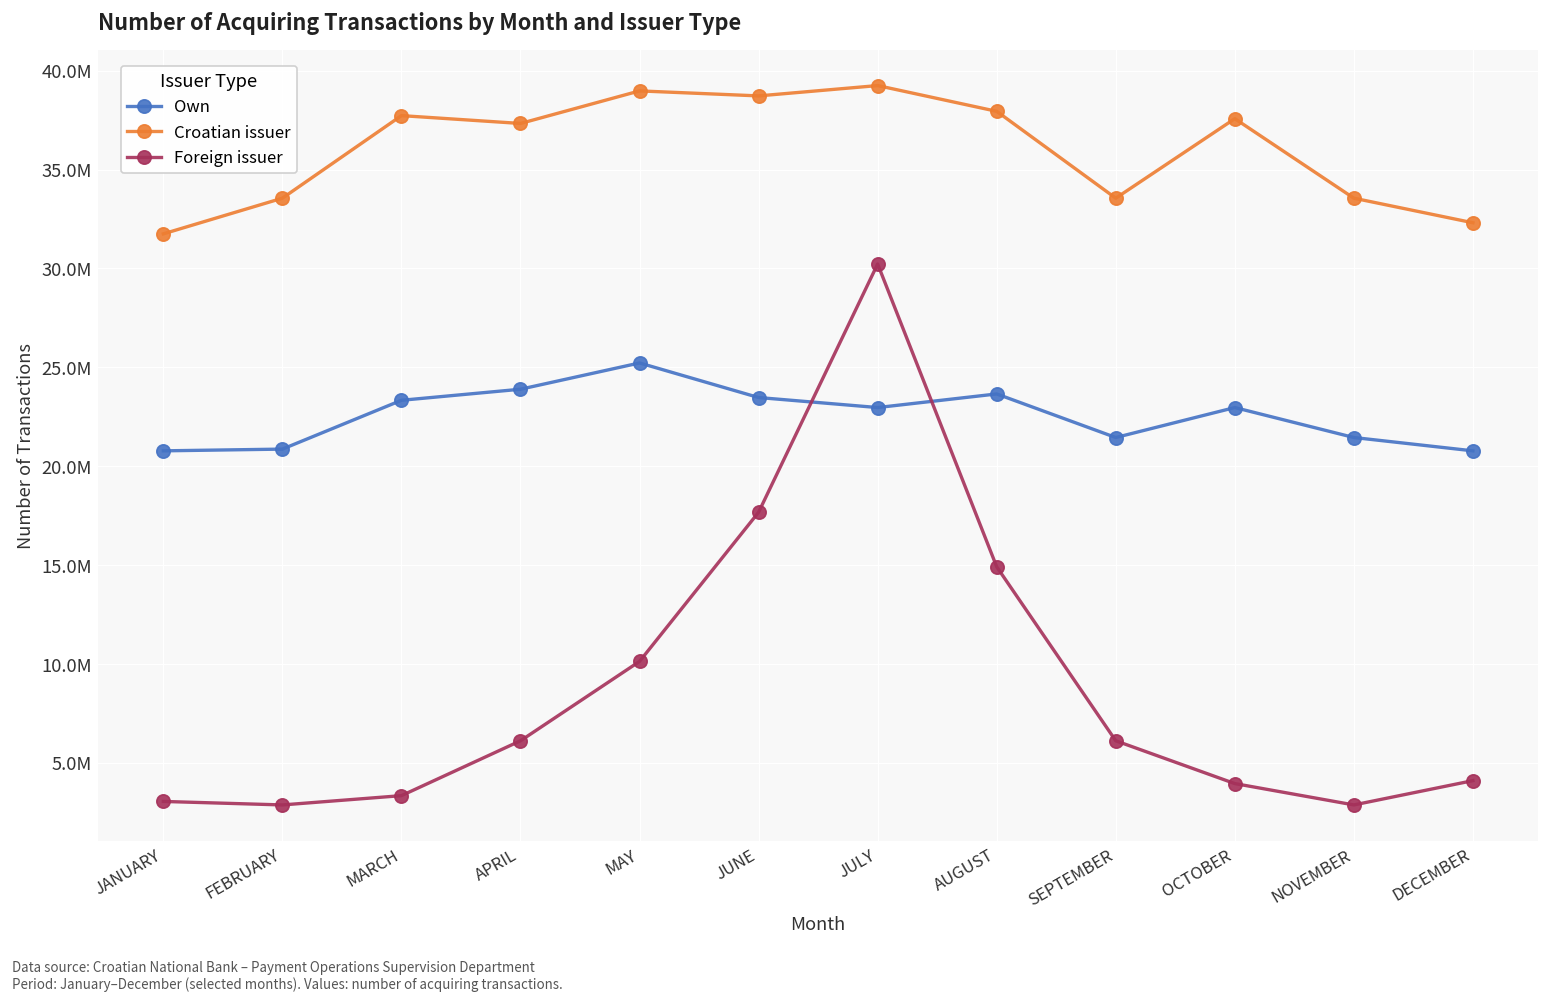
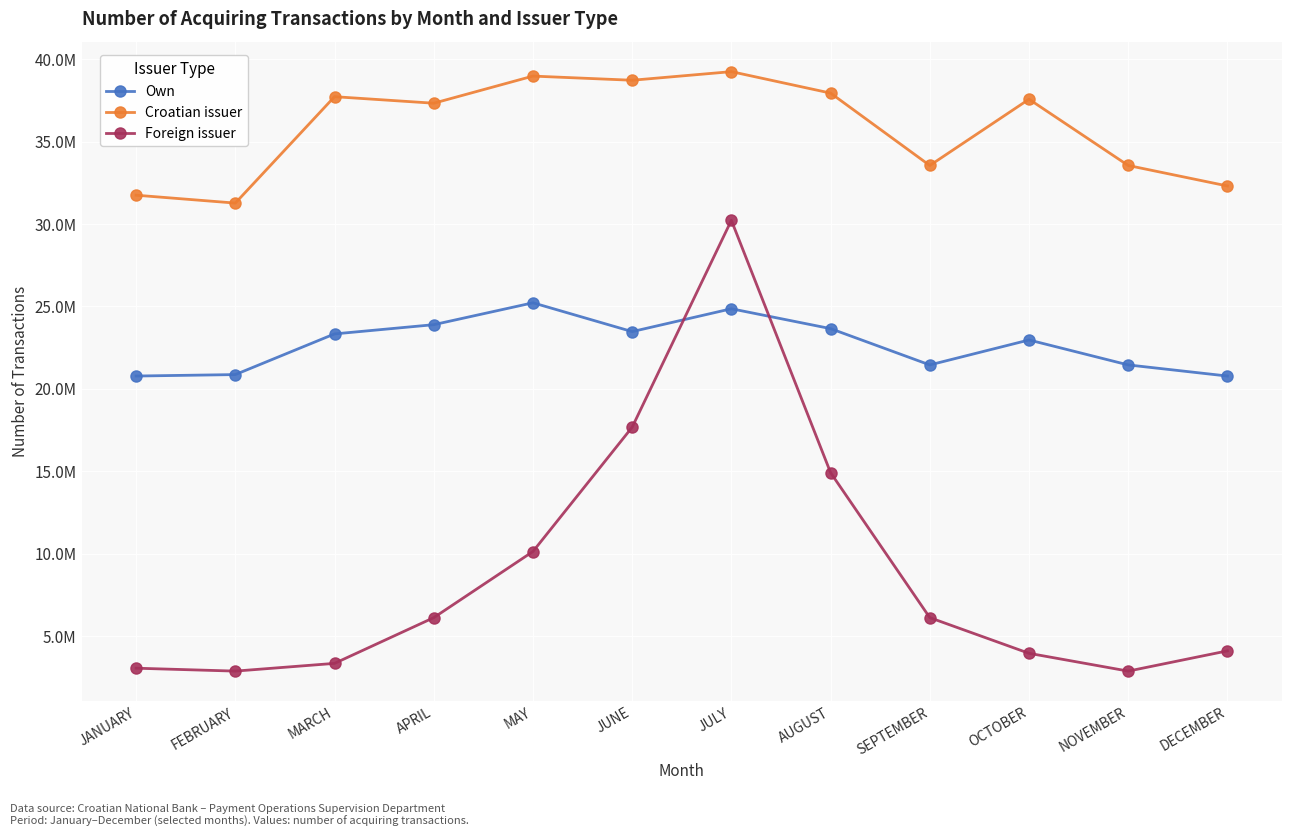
Croatian issuer, FEBRUARY: 33600000 -> 31300000
Own, JULY: 23000000 -> 24900000
